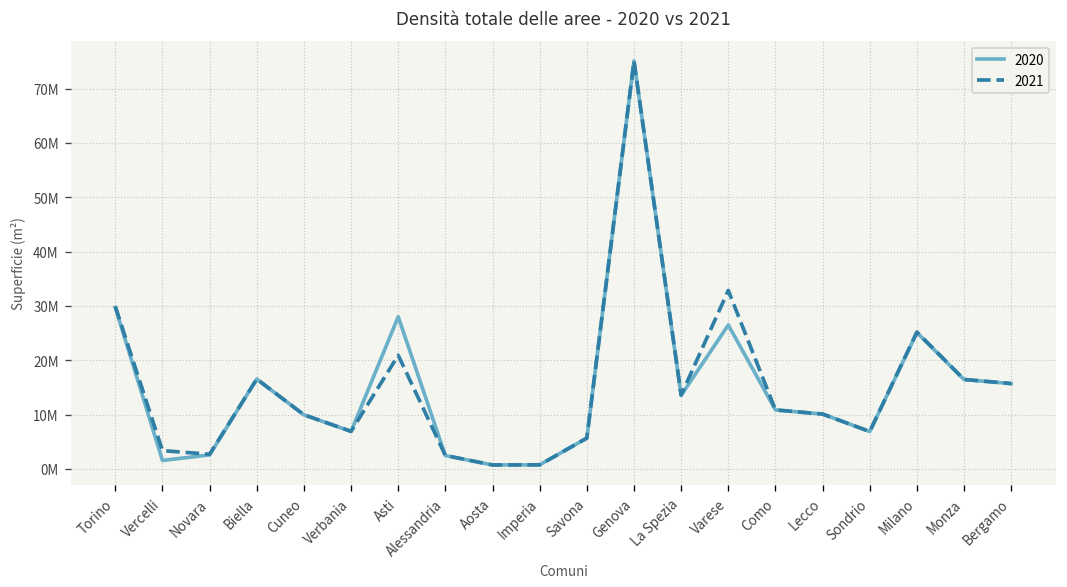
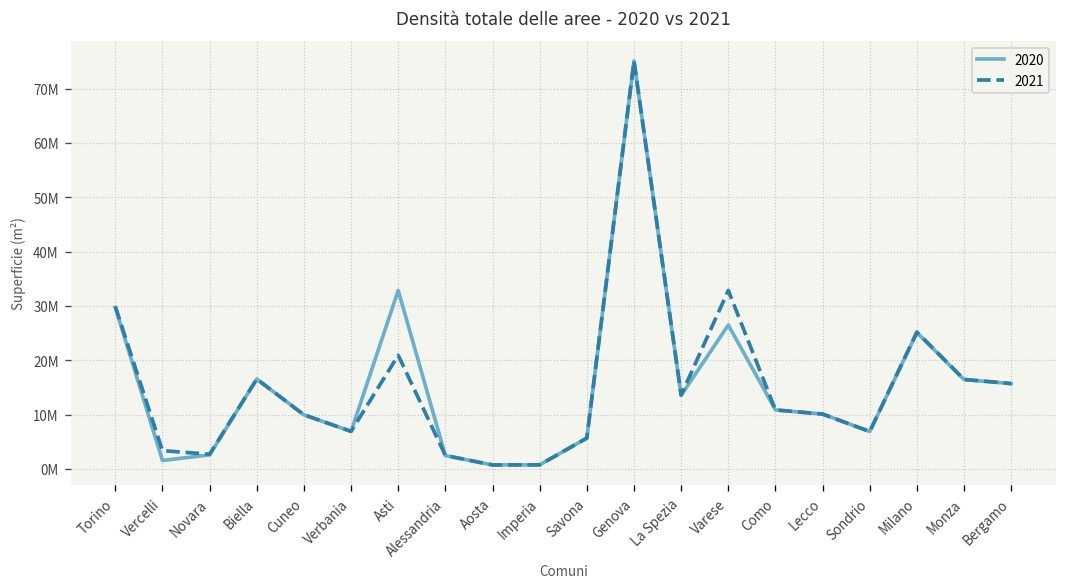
2020, Asti: 28000000 -> 33000000
